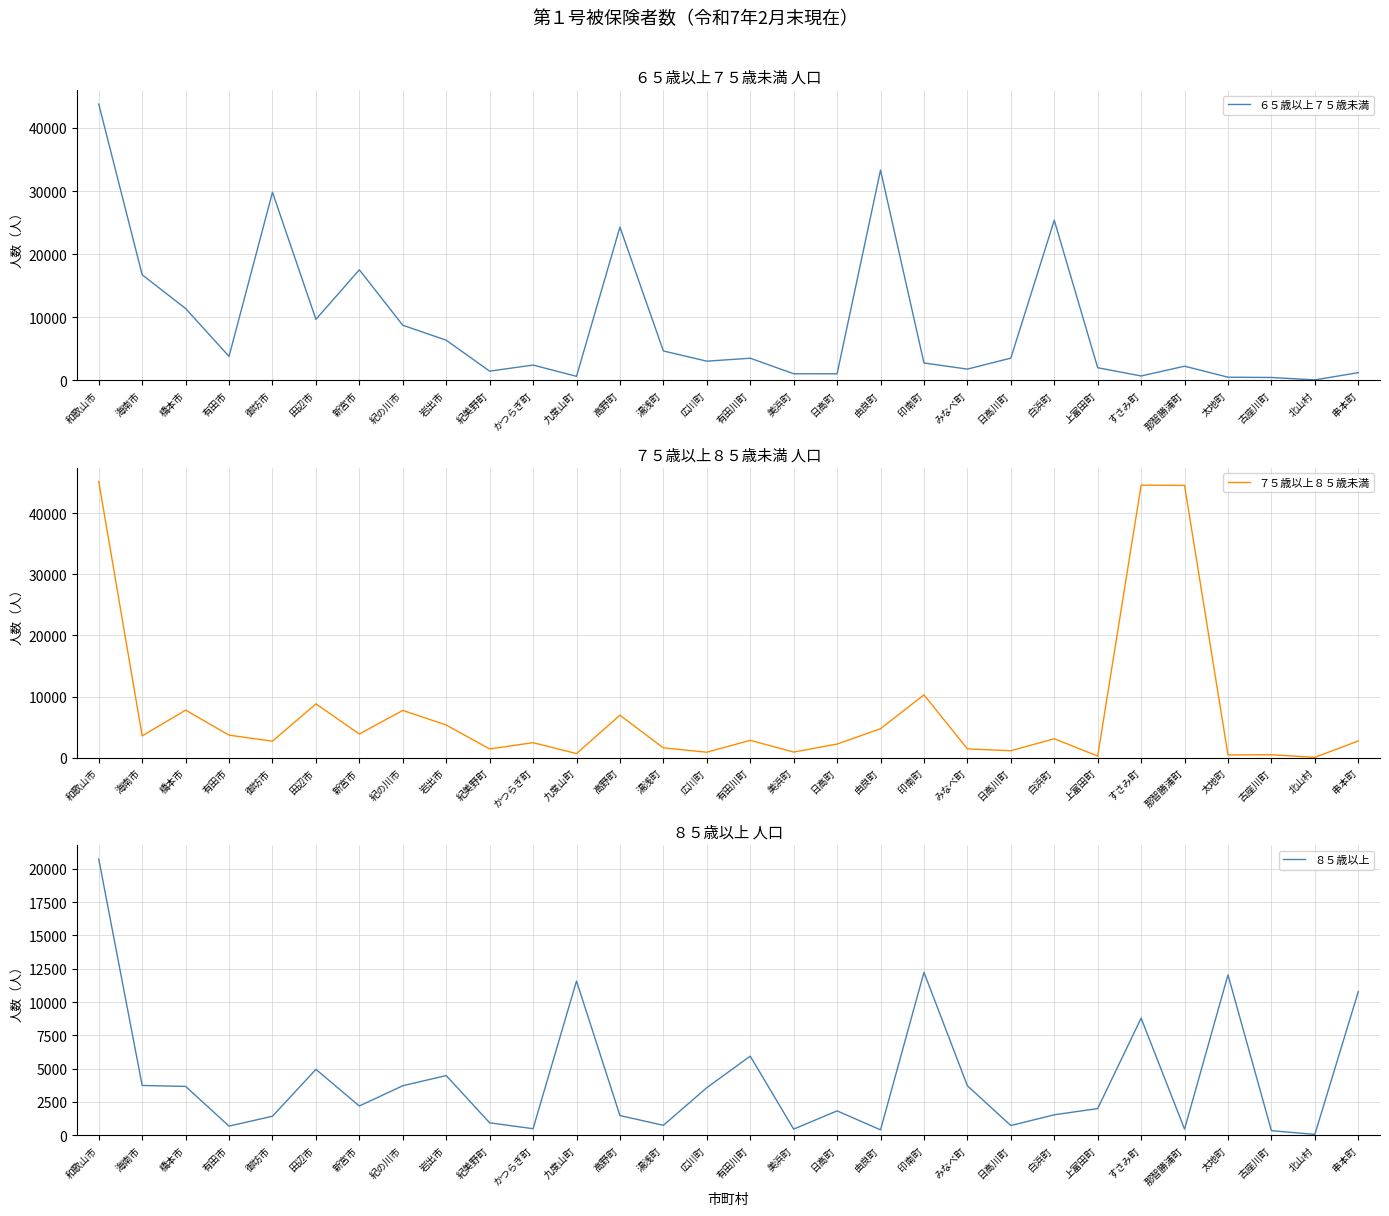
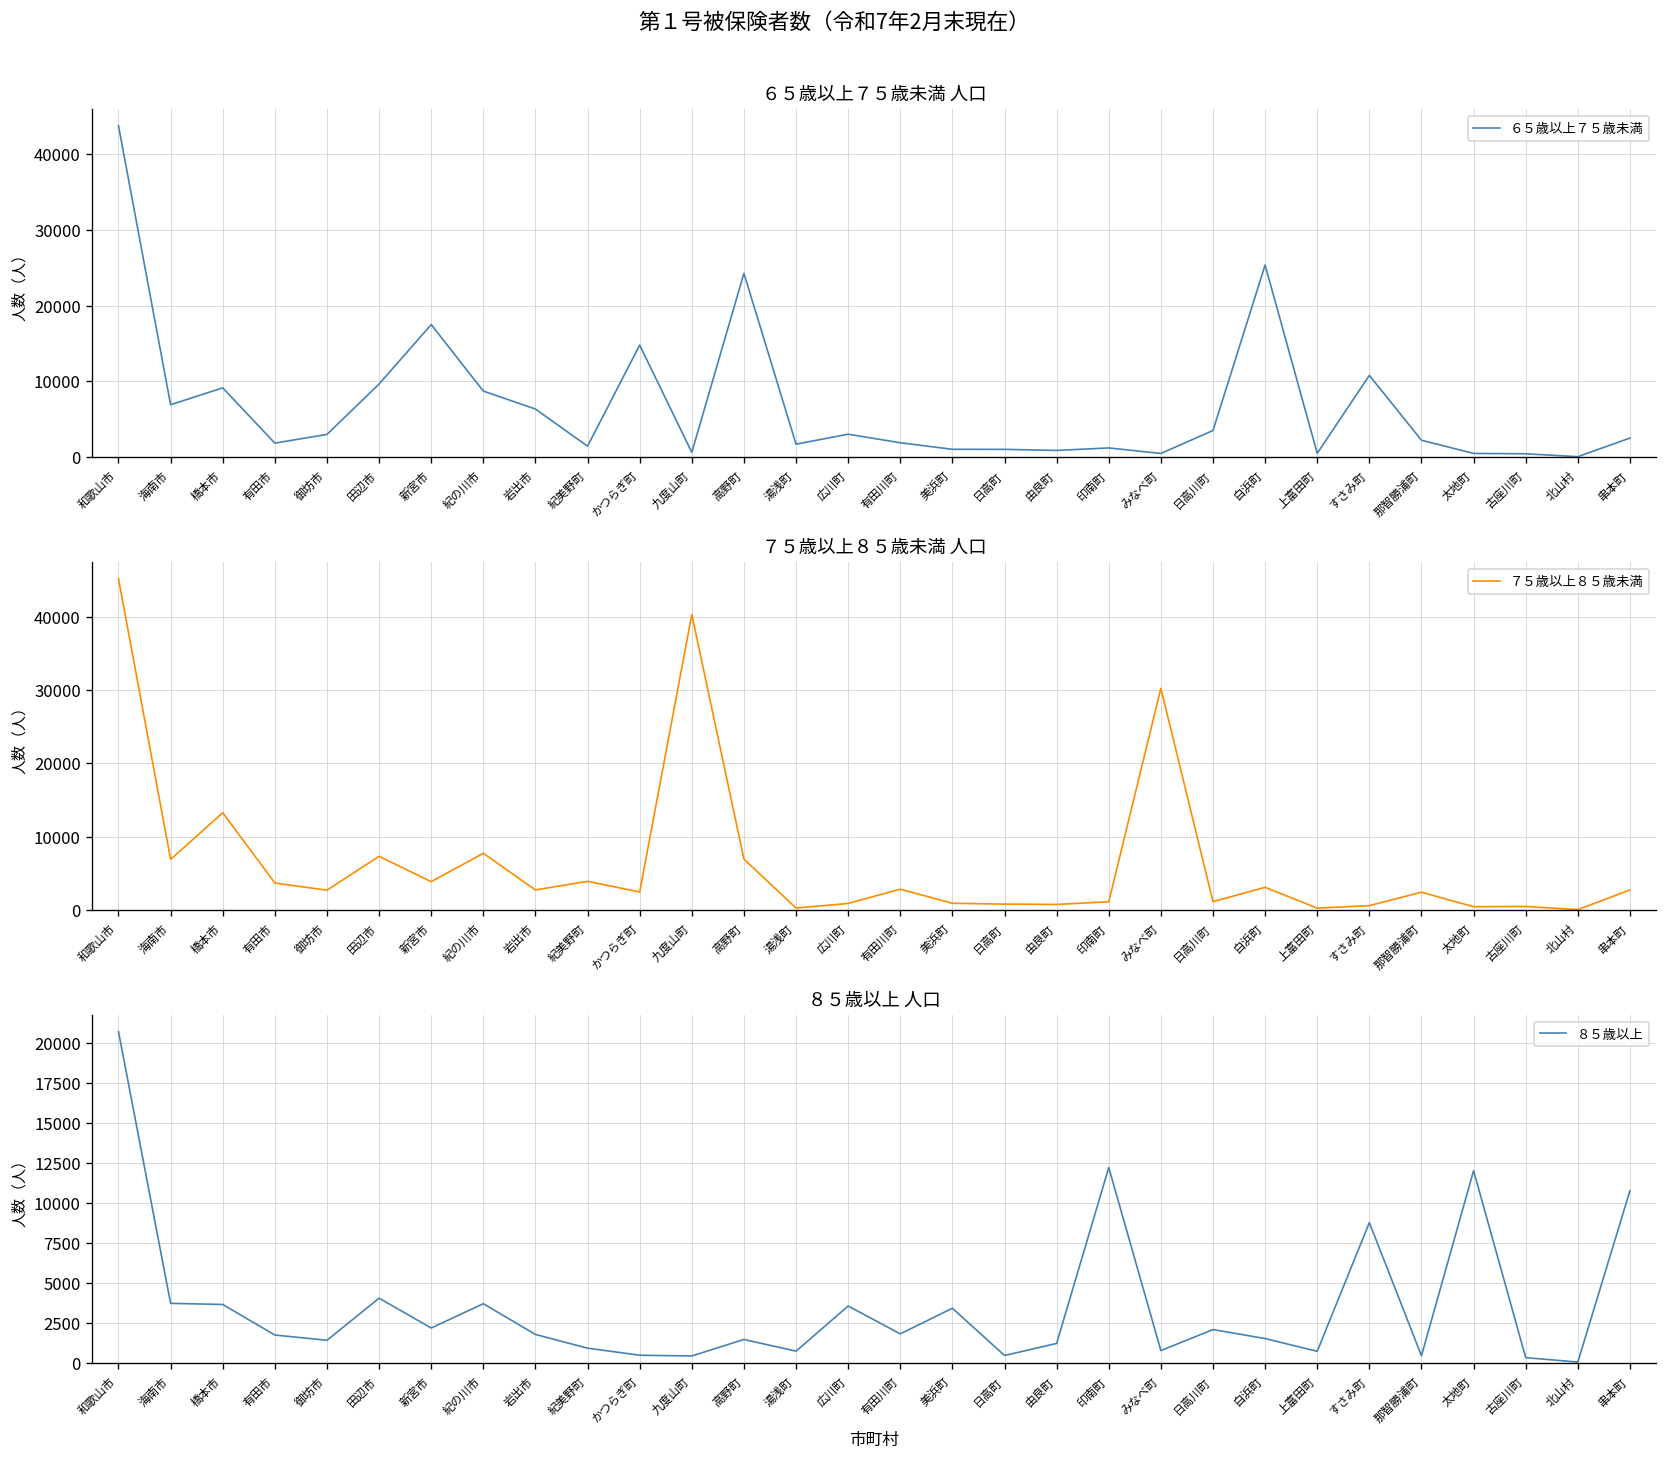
６５歳以上７５歳未満 人口, 海南市: 17000 -> 7000
６５歳以上７５歳未満 人口, 橋本市: 11000 -> 9000
６５歳以上７５歳未満 人口, 有田市: 4000 -> 2000
６５歳以上７５歳未満 人口, 御坊市: 30000 -> 3000
６５歳以上７５歳未満 人口, かつらぎ町: 2000 -> 15000
６５歳以上７５歳未満 人口, 湯浅町: 5000 -> 2000
６５歳以上７５歳未満 人口, 有田川町: 3000 -> 2000
６５歳以上７５歳未満 人口, 由良町: 33000 -> 1000
６５歳以上７５歳未満 人口, 印南町: 3000 -> 1000
６５歳以上７５歳未満 人口, みなべ町: 2000 -> 0
６５歳以上７５歳未満 人口, 上富田町: 2000 -> 0
６５歳以上７５歳未満 人口, すさみ町: 1000 -> 11000
６５歳以上７５歳未満 人口, 串本町: 1000 -> 3000
７５歳以上８５歳未満 人口, 海南市: 4000 -> 7000
７５歳以上８５歳未満 人口, 橋本市: 8000 -> 13000
７５歳以上８５歳未満 人口, 田辺市: 9000 -> 7000
７５歳以上８５歳未満 人口, 岩出市: 5000 -> 3000
７５歳以上８５歳未満 人口, 紀美野町: 1000 -> 4000
７５歳以上８５歳未満 人口, 九度山町: 1000 -> 40000
７５歳以上８５歳未満 人口, 湯浅町: 2000 -> 0
７５歳以上８５歳未満 人口, 日高町: 2000 -> 1000
７５歳以上８５歳未満 人口, 由良町: 5000 -> 1000
７５歳以上８５歳未満 人口, 印南町: 10000 -> 1000
７５歳以上８５歳未満 人口, みなべ町: 1000 -> 30000
７５歳以上８５歳未満 人口, すさみ町: 45000 -> 1000
７５歳以上８５歳未満 人口, 那智勝浦町: 45000 -> 2000
８５歳以上 人口, 有田市: 700 -> 1800
８５歳以上 人口, 田辺市: 4900 -> 4100
８５歳以上 人口, 岩出市: 4500 -> 1800
８５歳以上 人口, 九度山町: 11600 -> 400
８５歳以上 人口, 有田川町: 5900 -> 1800
８５歳以上 人口, 美浜町: 500 -> 3400
８５歳以上 人口, 日高町: 1800 -> 500
８５歳以上 人口, 由良町: 400 -> 1200
８５歳以上 人口, みなべ町: 3700 -> 800
８５歳以上 人口, 日高川町: 700 -> 2100
８５歳以上 人口, 上富田町: 2000 -> 700
